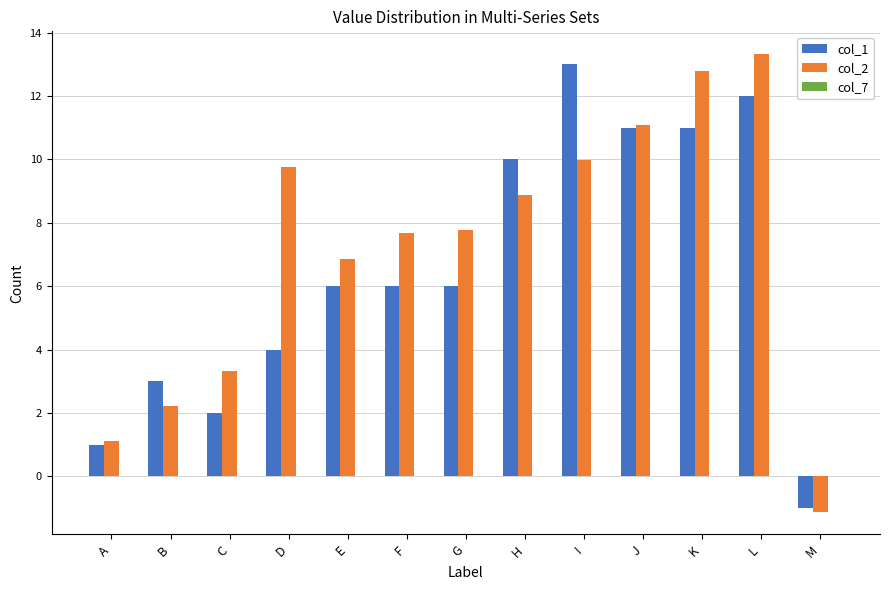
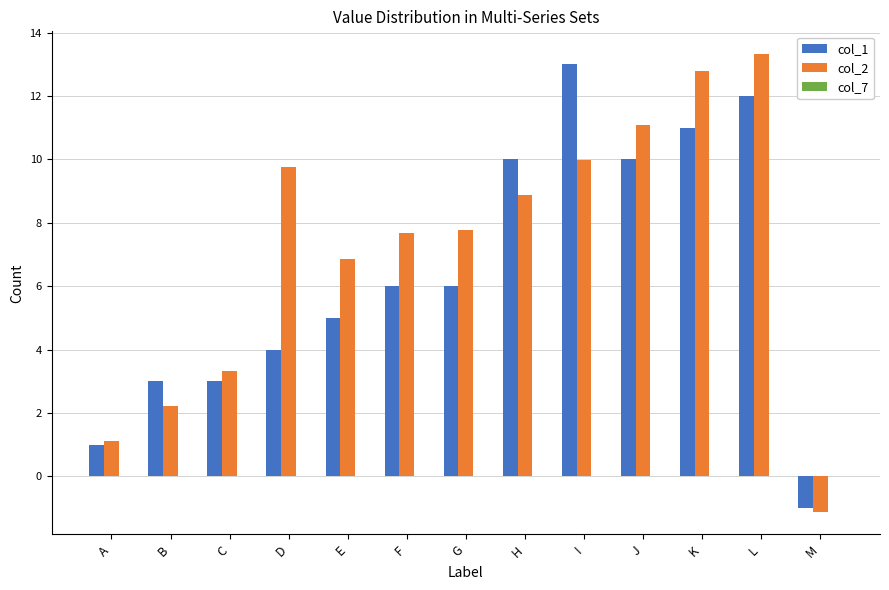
col_1, C: 2 -> 3
col_1, E: 6 -> 5
col_1, J: 11 -> 10
